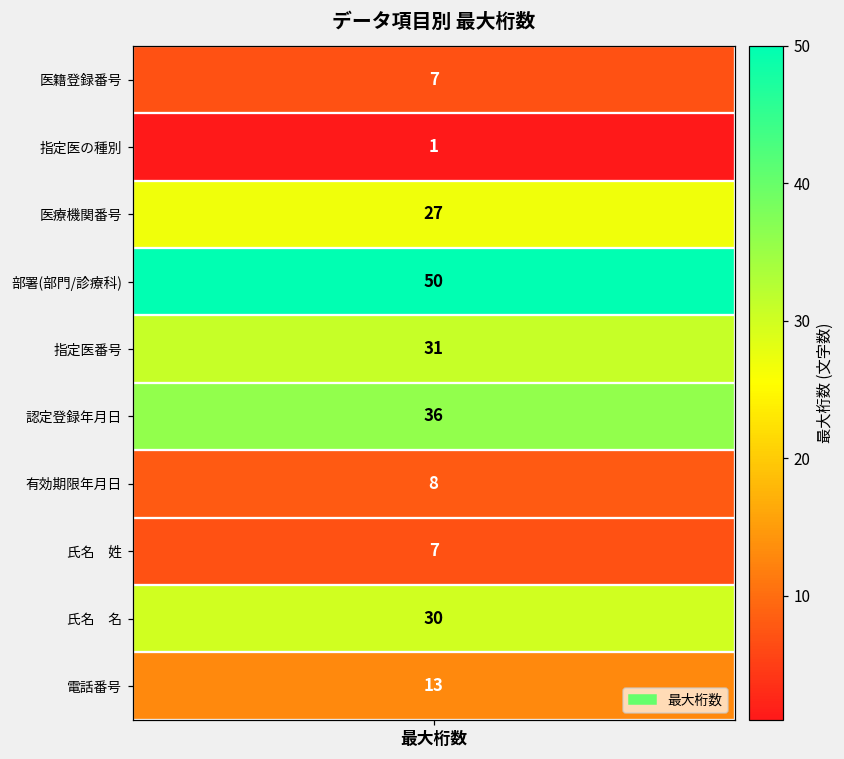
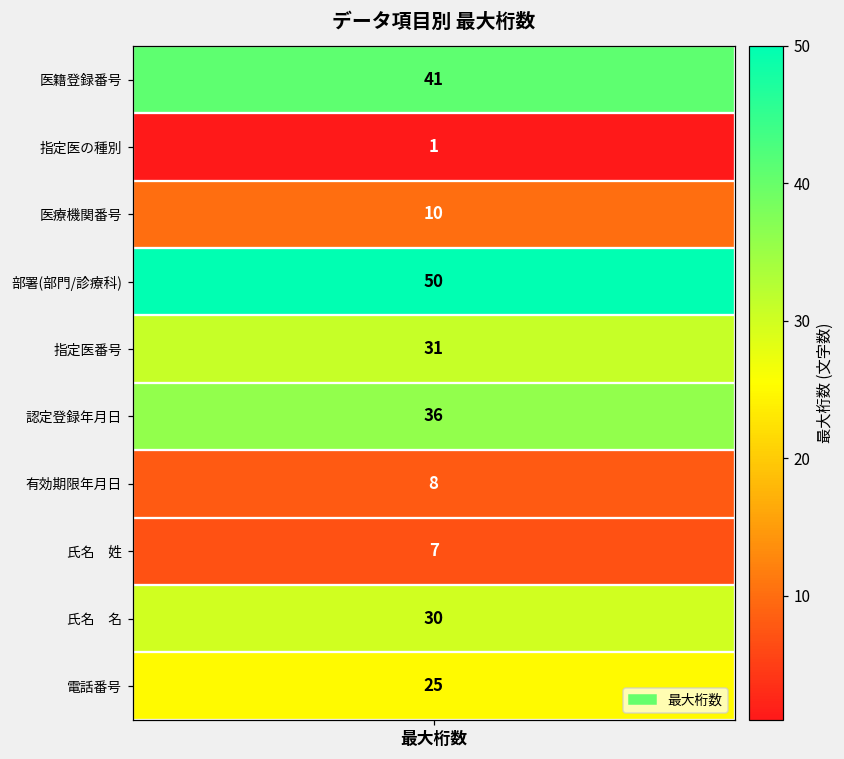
医籍登録番号, 最大桁数: 7 -> 41
医療機関番号, 最大桁数: 27 -> 10
電話番号, 最大桁数: 13 -> 25
